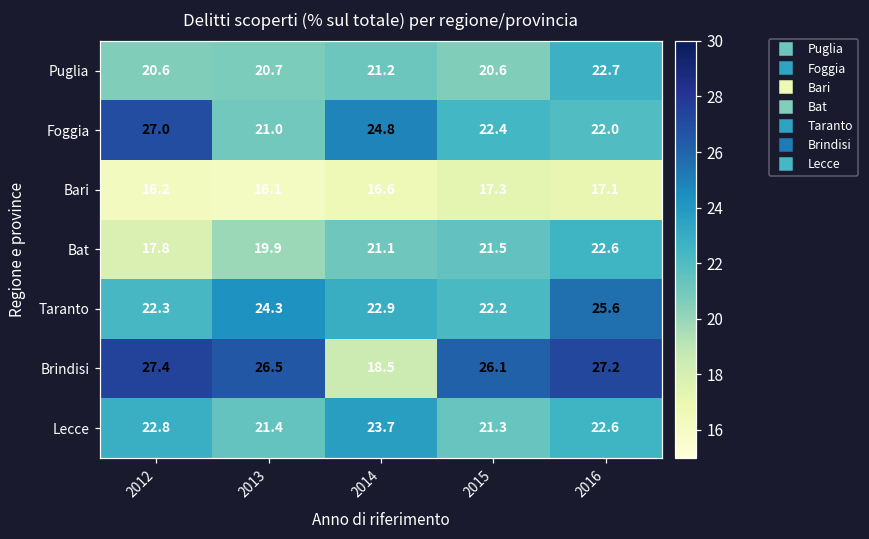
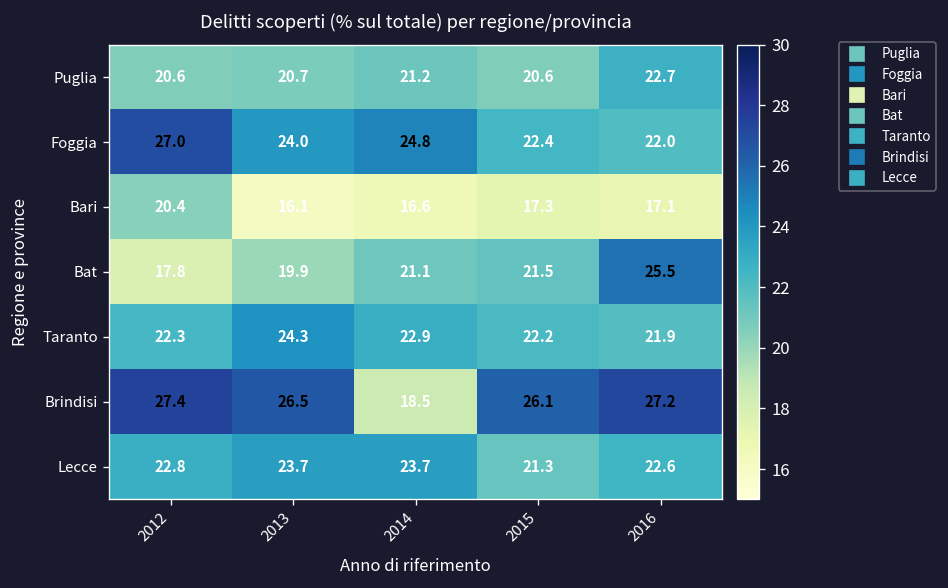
Foggia, 2013: 21.0 -> 24.0
Bari, 2012: 16.2 -> 20.4
Bat, 2016: 22.6 -> 25.5
Taranto, 2016: 25.6 -> 21.9
Lecce, 2013: 21.4 -> 23.7
